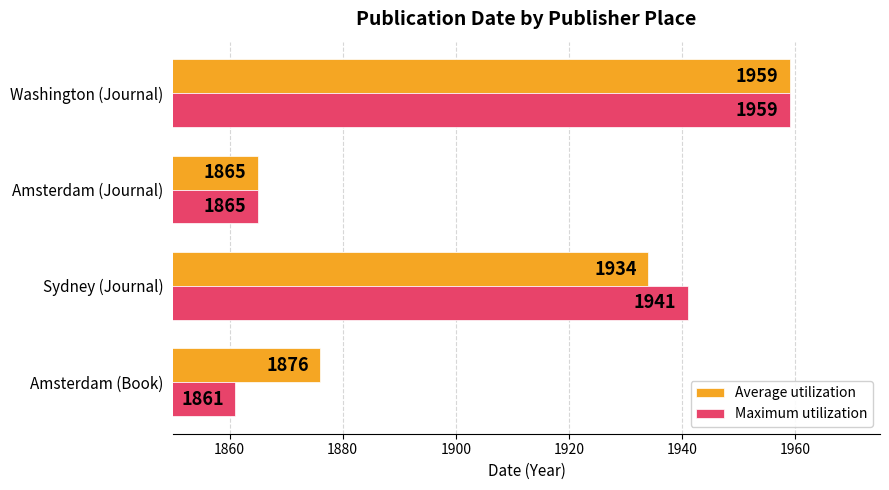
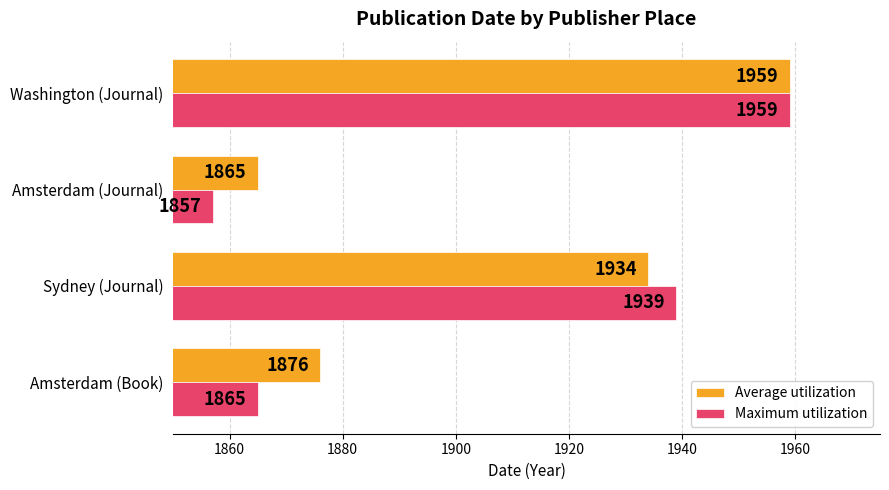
Maximum utilization, Amsterdam (Journal): 1865 -> 1857
Maximum utilization, Sydney (Journal): 1941 -> 1939
Maximum utilization, Amsterdam (Book): 1861 -> 1865
